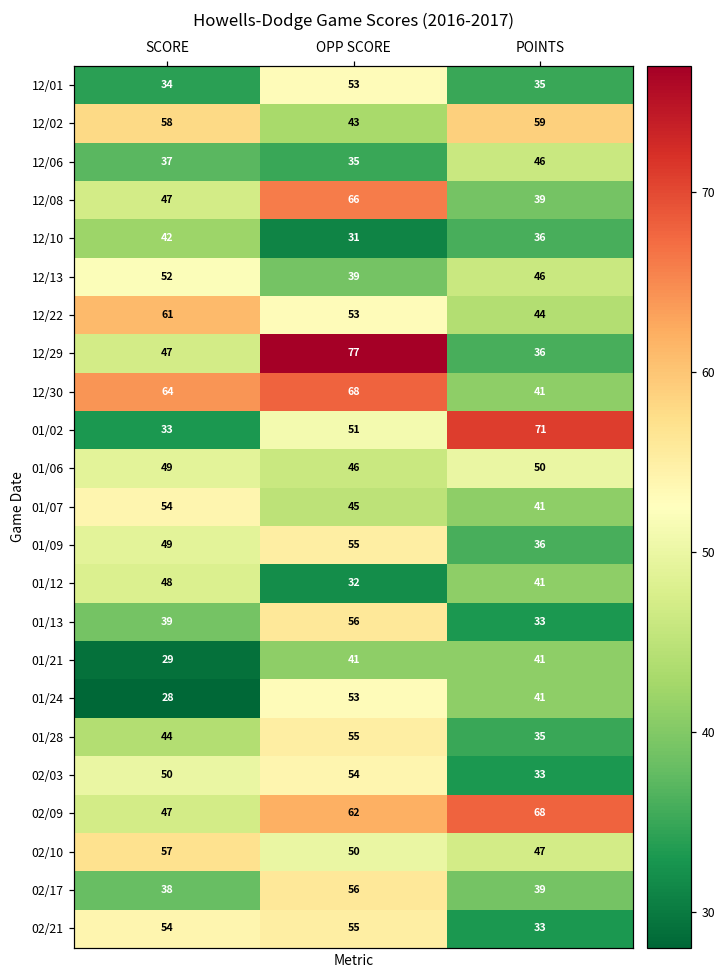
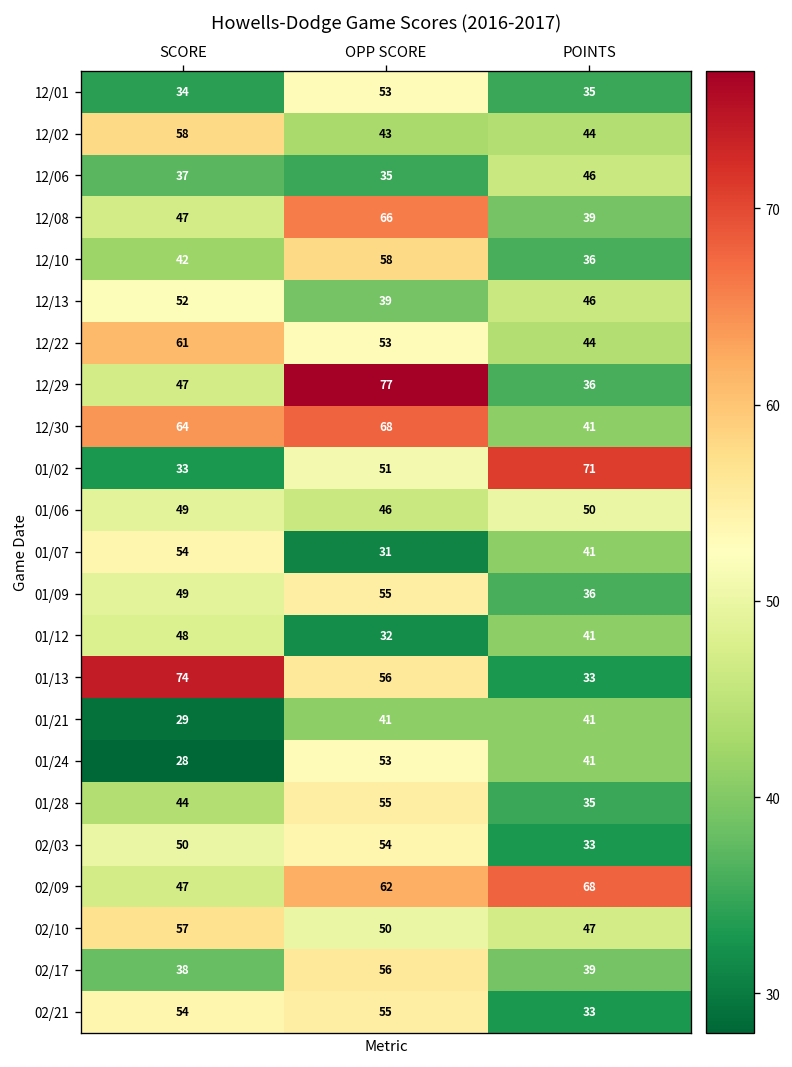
12/02, POINTS: 59 -> 44
12/10, OPP SCORE: 31 -> 58
01/07, OPP SCORE: 45 -> 31
01/13, SCORE: 39 -> 74
